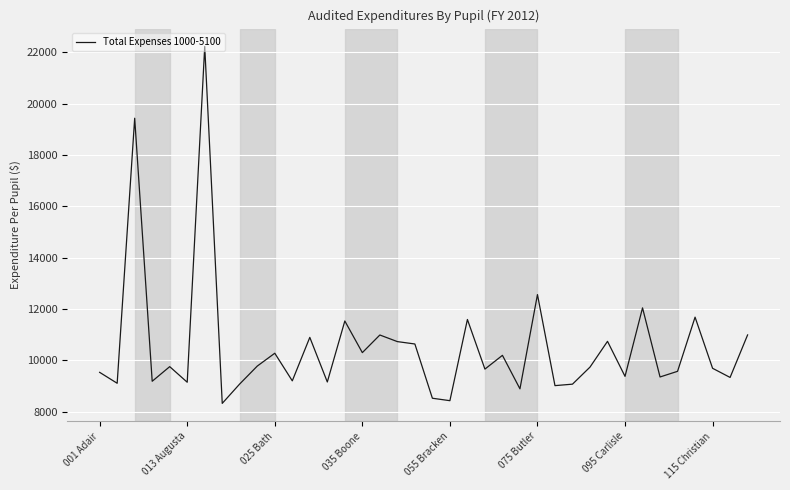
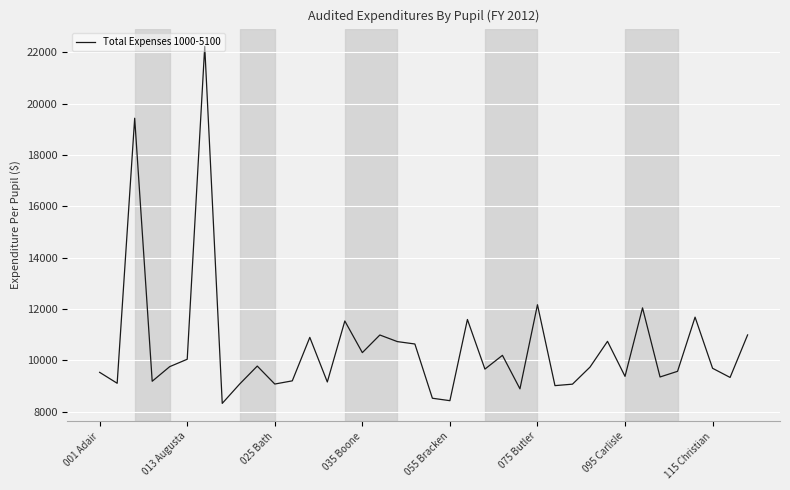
013 Augusta: 9200 -> 10000
025 Bath: 10300 -> 9100
075 Butler: 12600 -> 12200
